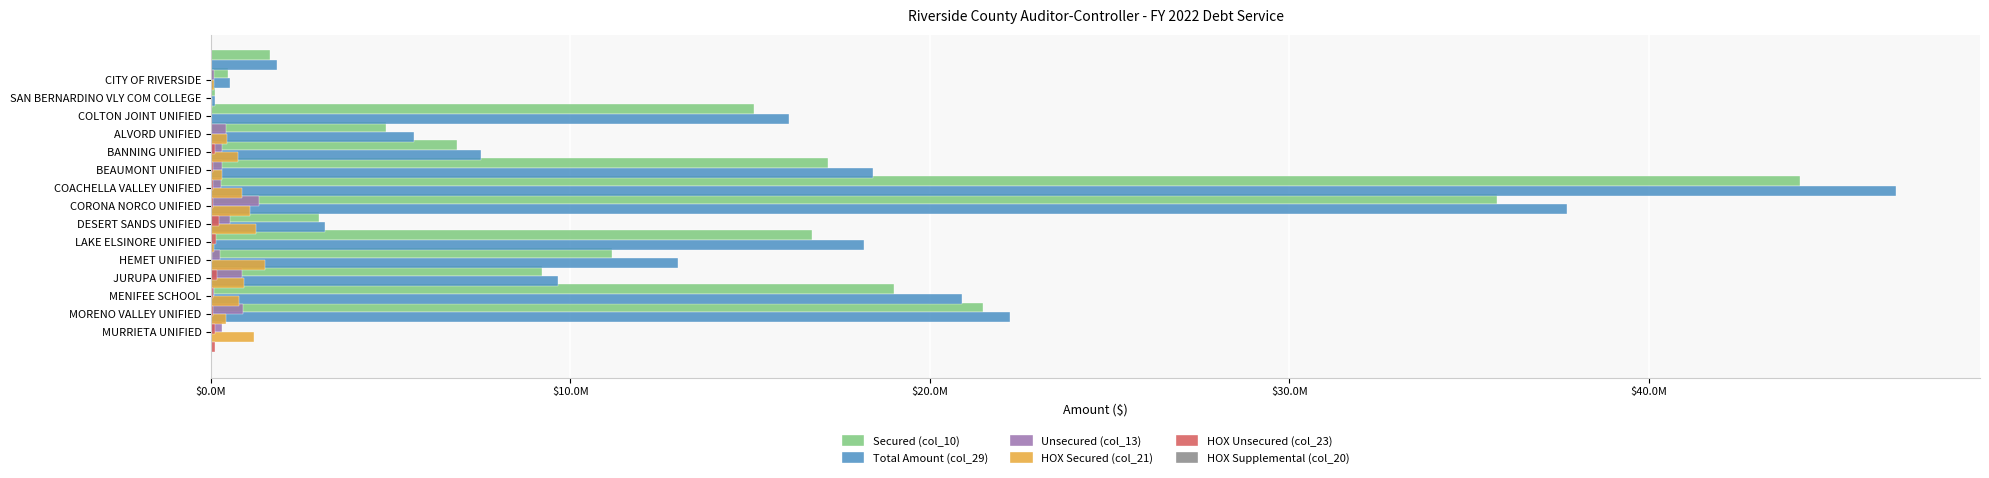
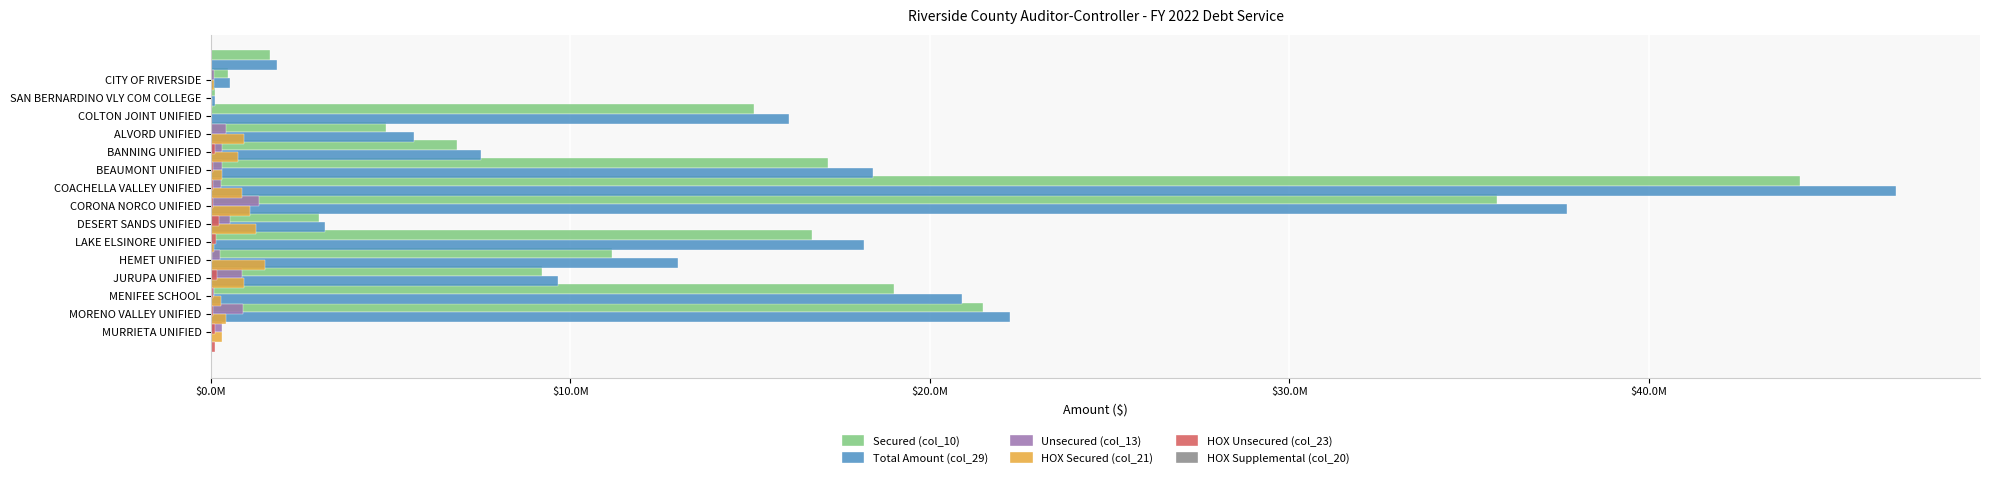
HOX Secured (col_21), ALVORD UNIFIED: $400000 -> $900000
HOX Secured (col_21), MENIFEE SCHOOL: $800000 -> $300000
HOX Secured (col_21), MURRIETA UNIFIED: $1200000 -> $300000
